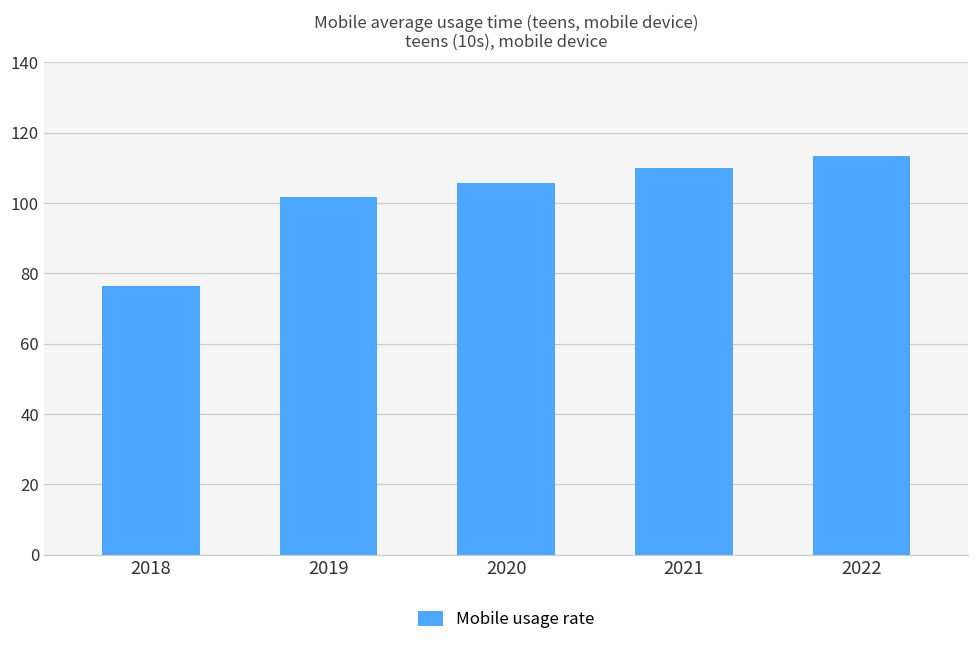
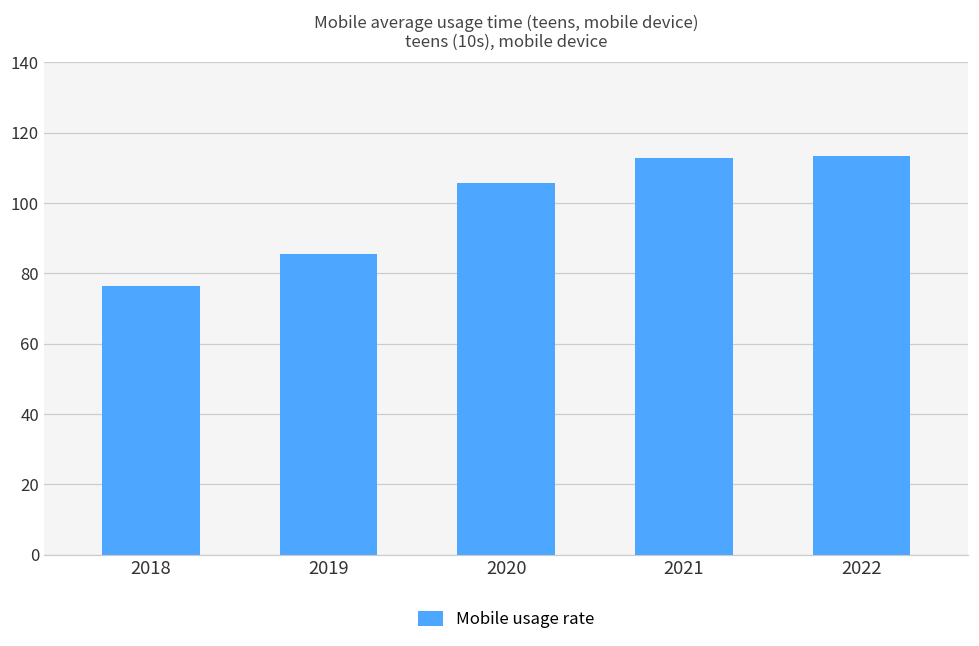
2019: 102 -> 85
2021: 110 -> 113
